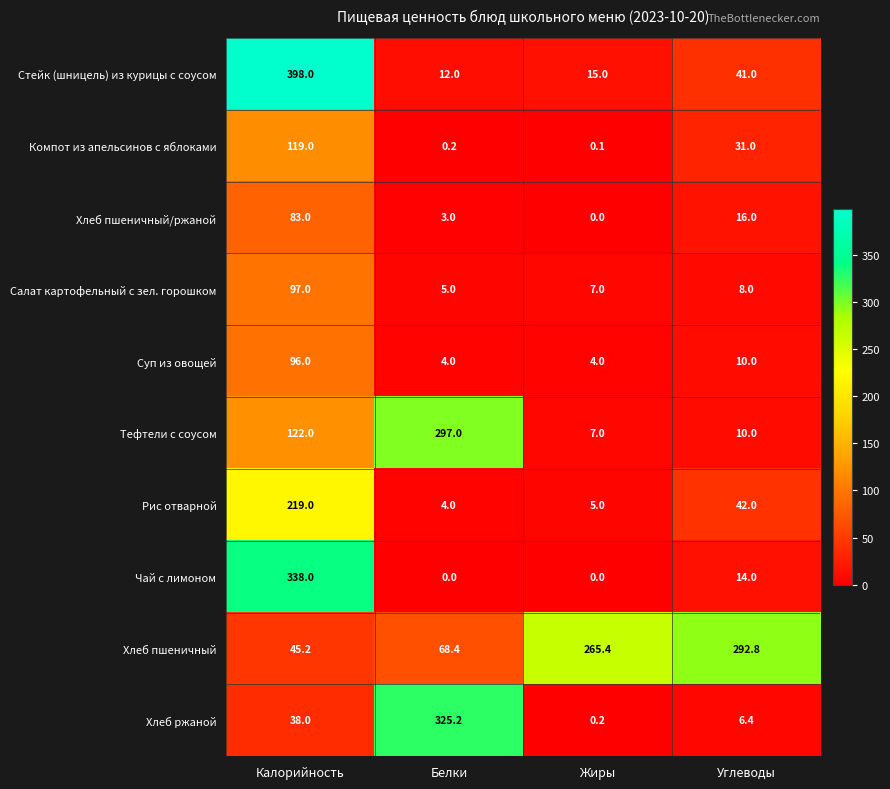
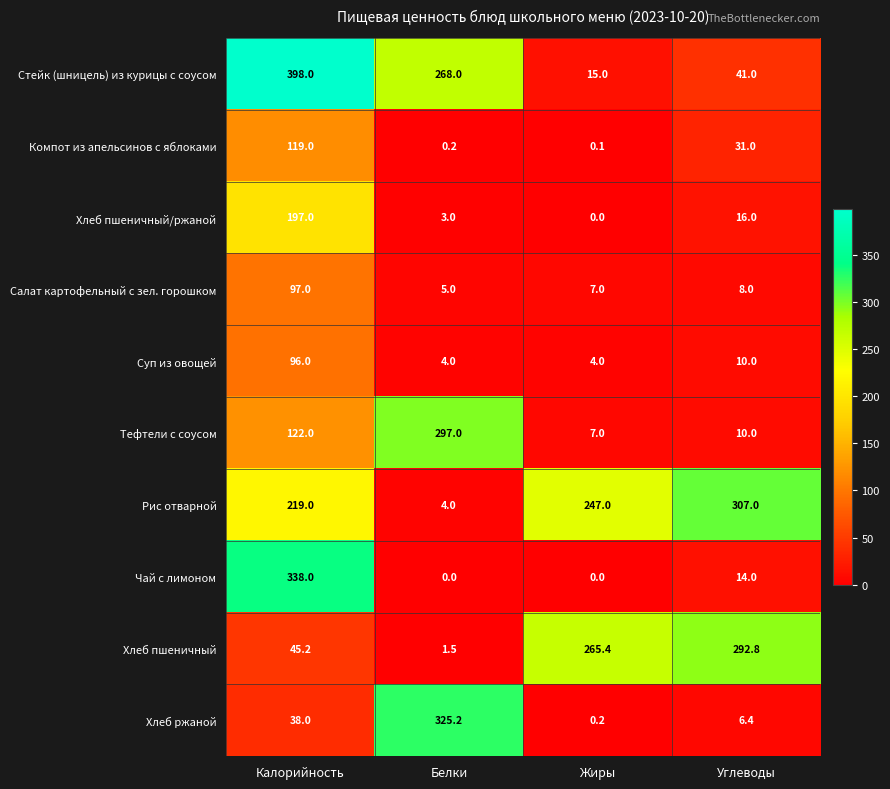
Стейк (шницель) из курицы с соусом, Белки: 12.0 -> 268.0
Хлеб пшеничный/ржаной, Калорийность: 83.0 -> 197.0
Рис отварной, Жиры: 5.0 -> 247.0
Рис отварной, Углеводы: 42.0 -> 307.0
Хлеб пшеничный, Белки: 68.4 -> 1.5
